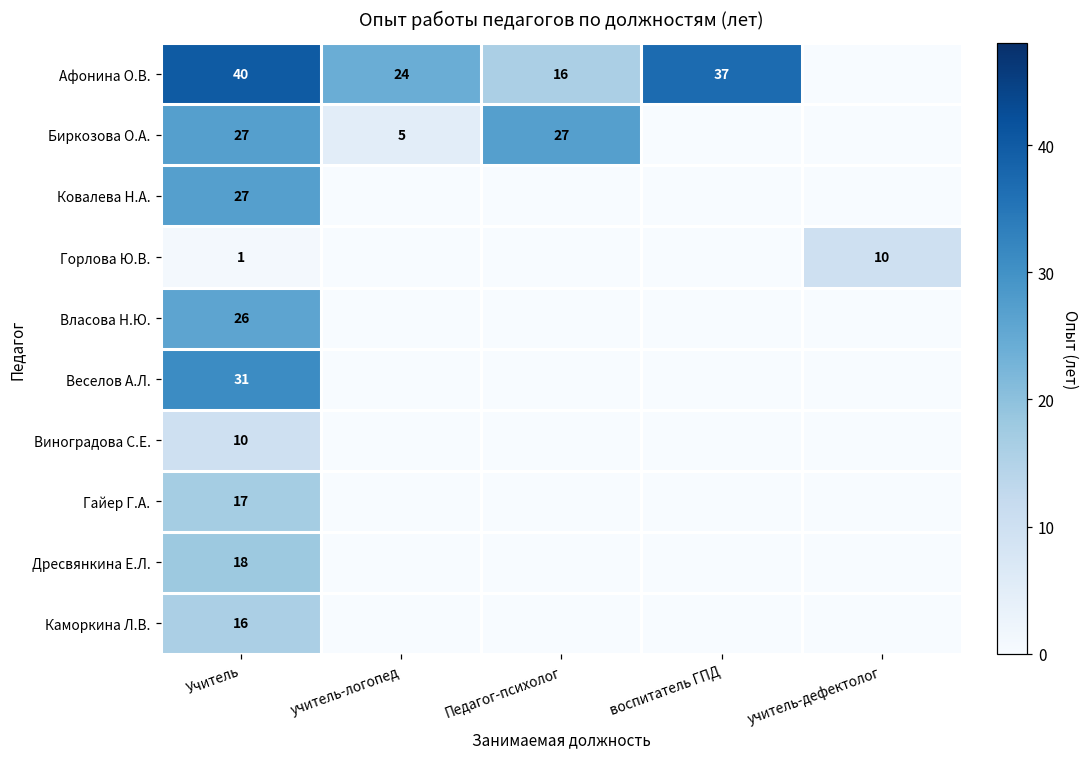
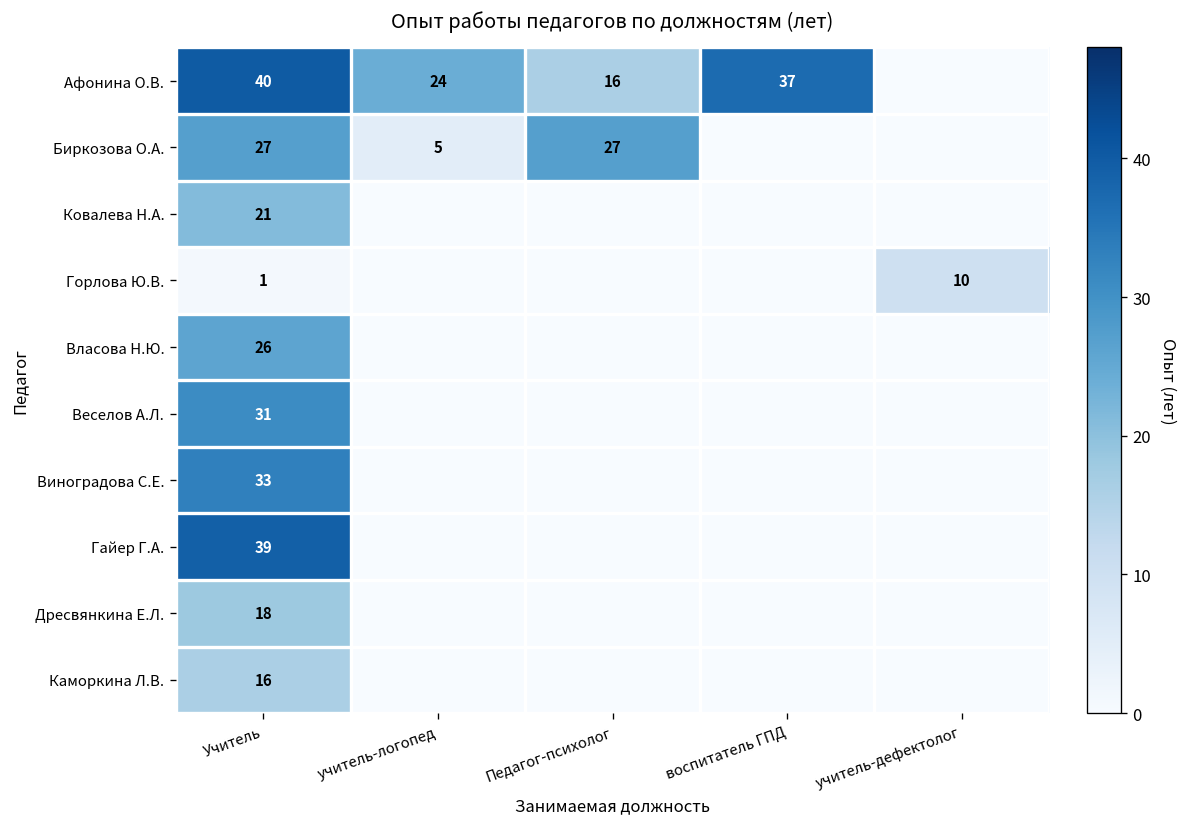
Ковалева Н.А., Учитель: 27 -> 21
Виноградова С.Е., Учитель: 10 -> 33
Гайер Г.А., Учитель: 17 -> 39
